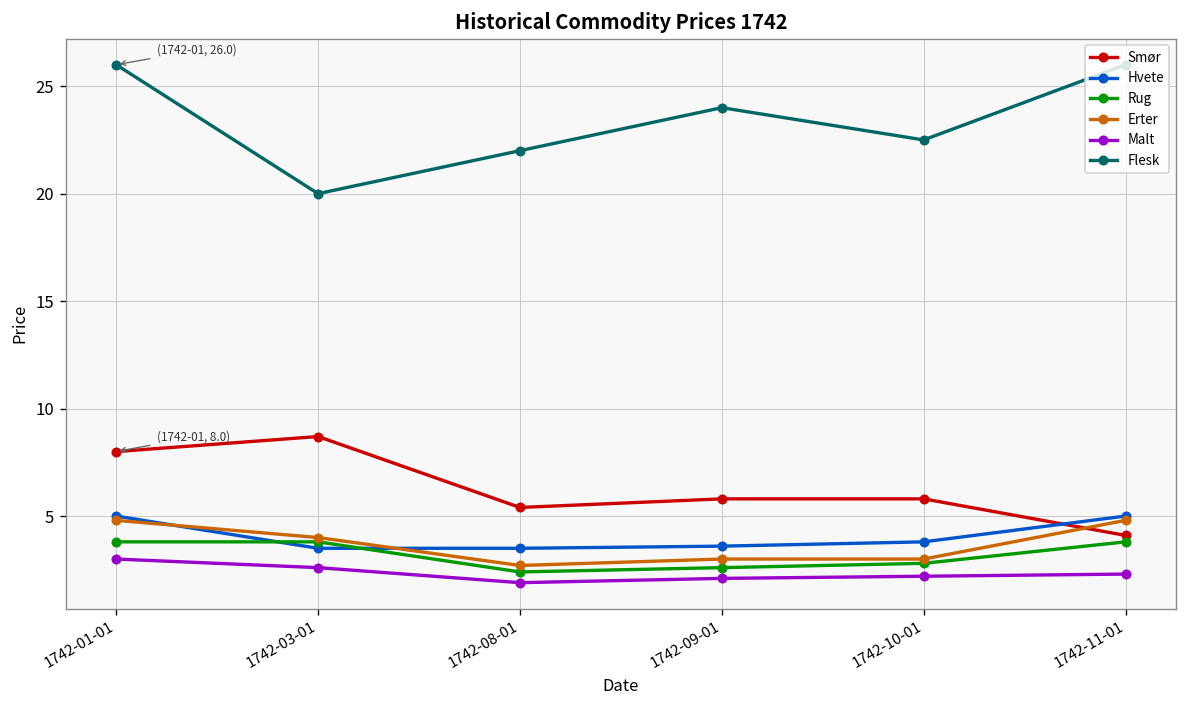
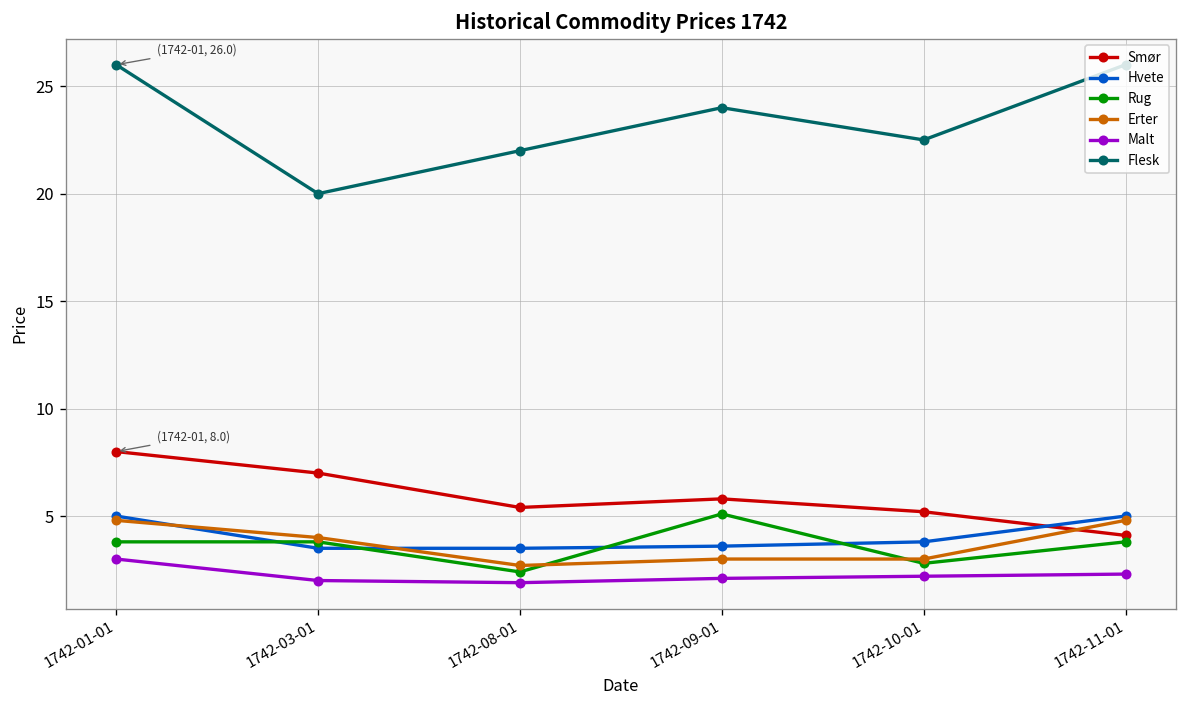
Smør, 1742-03-01: 8.7 -> 7.0
Malt, 1742-03-01: 2.6 -> 2.0
Rug, 1742-09-01: 2.6 -> 5.1
Smør, 1742-10-01: 5.8 -> 5.2
